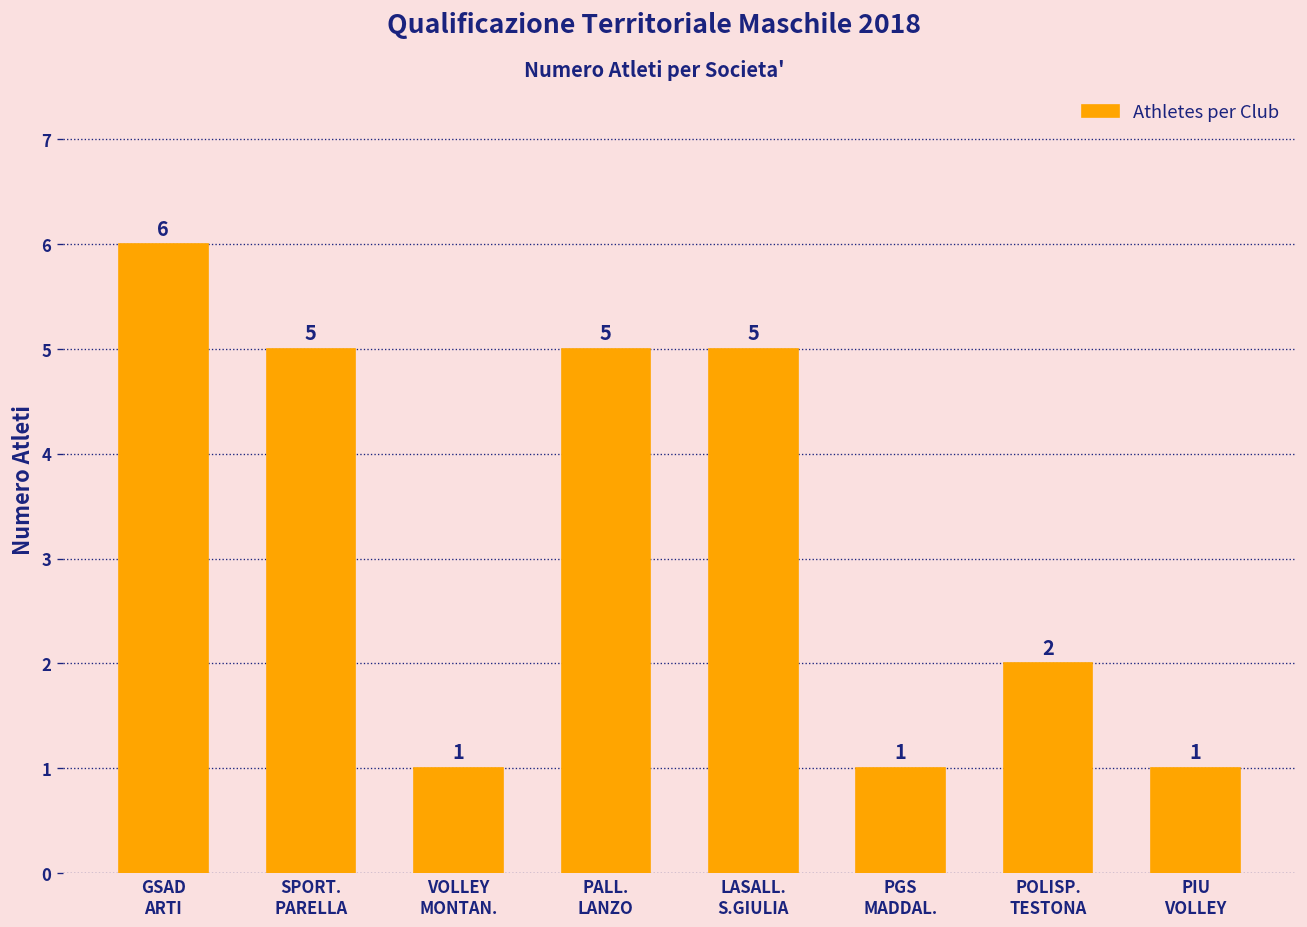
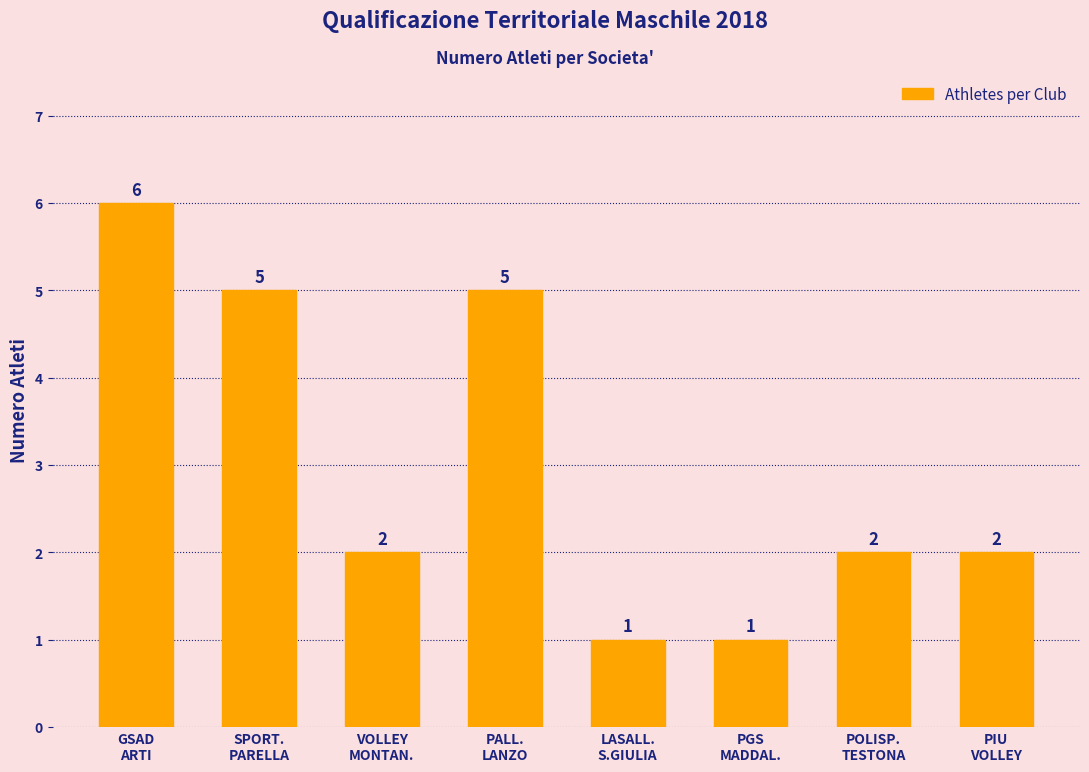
VOLLEY MONTAN.: 1 -> 2
LASALL. S.GIULIA: 5 -> 1
PIU VOLLEY: 1 -> 2
